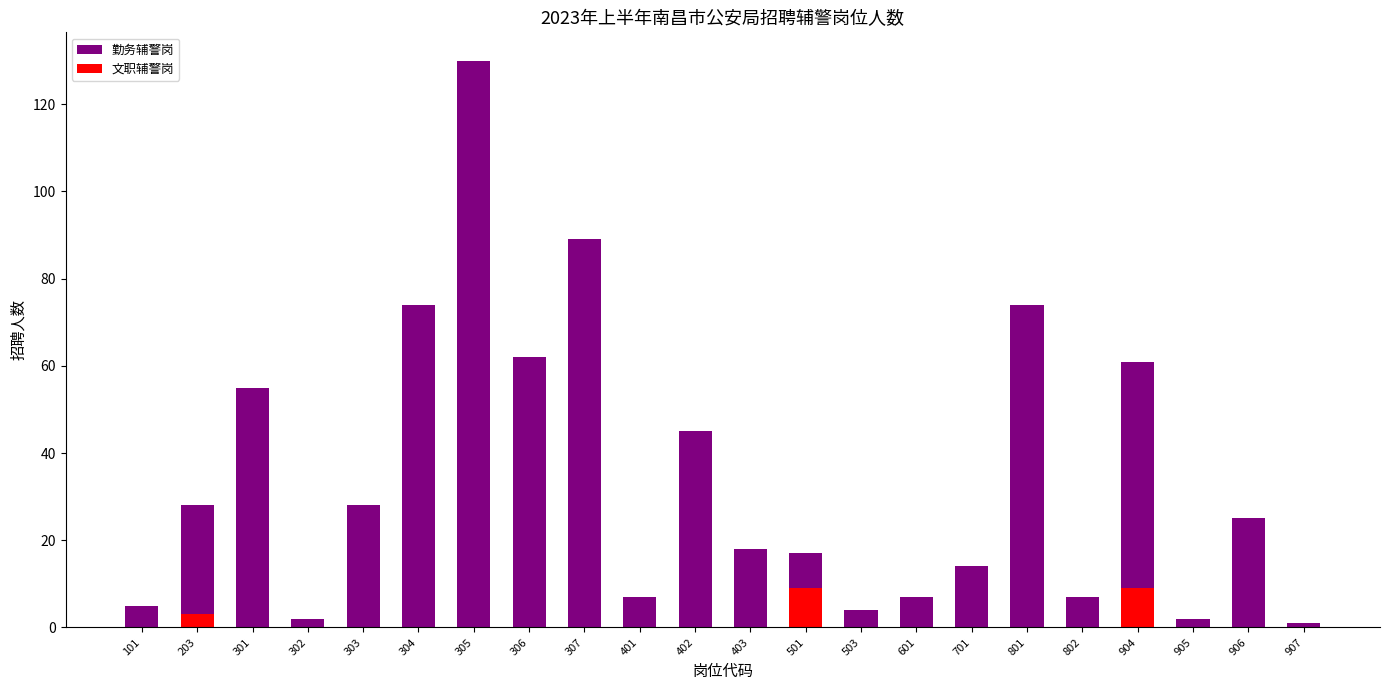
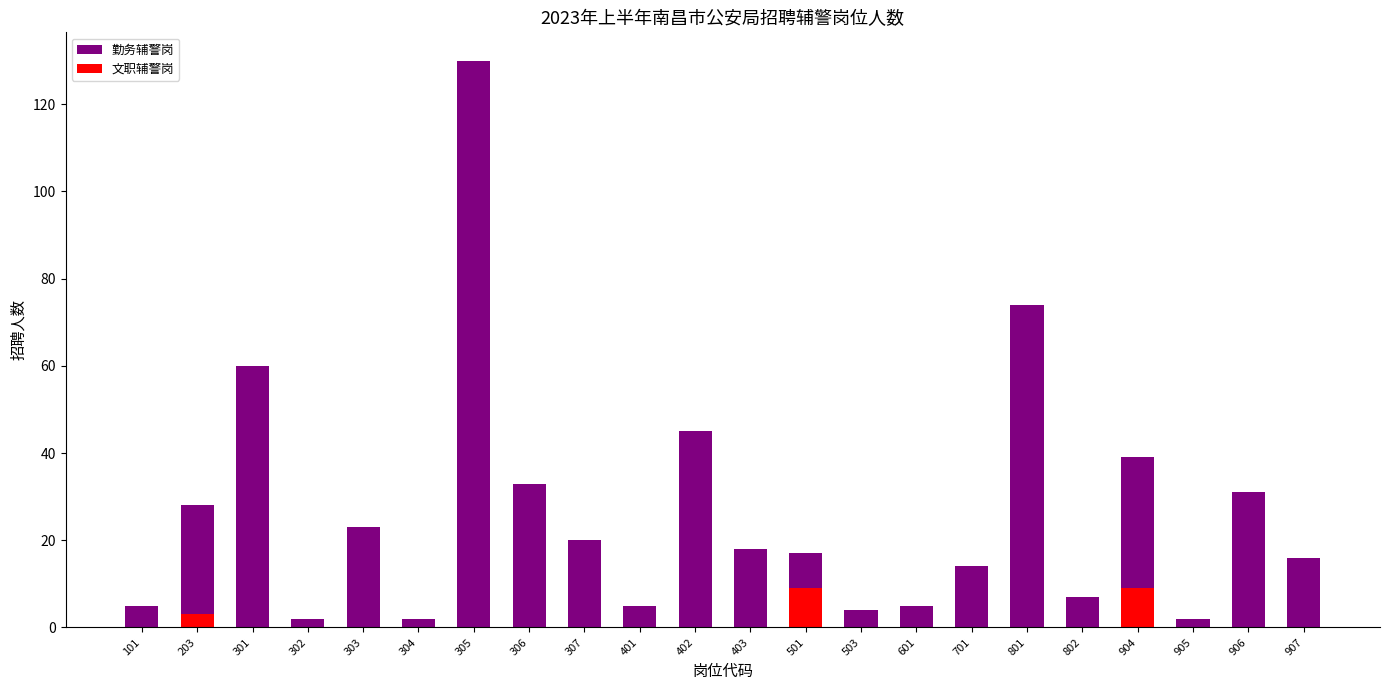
勤务辅警岗, 301: 55 -> 60
勤务辅警岗, 303: 28 -> 23
勤务辅警岗, 304: 74 -> 2
勤务辅警岗, 306: 62 -> 33
勤务辅警岗, 307: 89 -> 20
勤务辅警岗, 401: 7 -> 5
勤务辅警岗, 601: 7 -> 5
勤务辅警岗, 904: 61 -> 39
勤务辅警岗, 906: 25 -> 31
勤务辅警岗, 907: 1 -> 16
